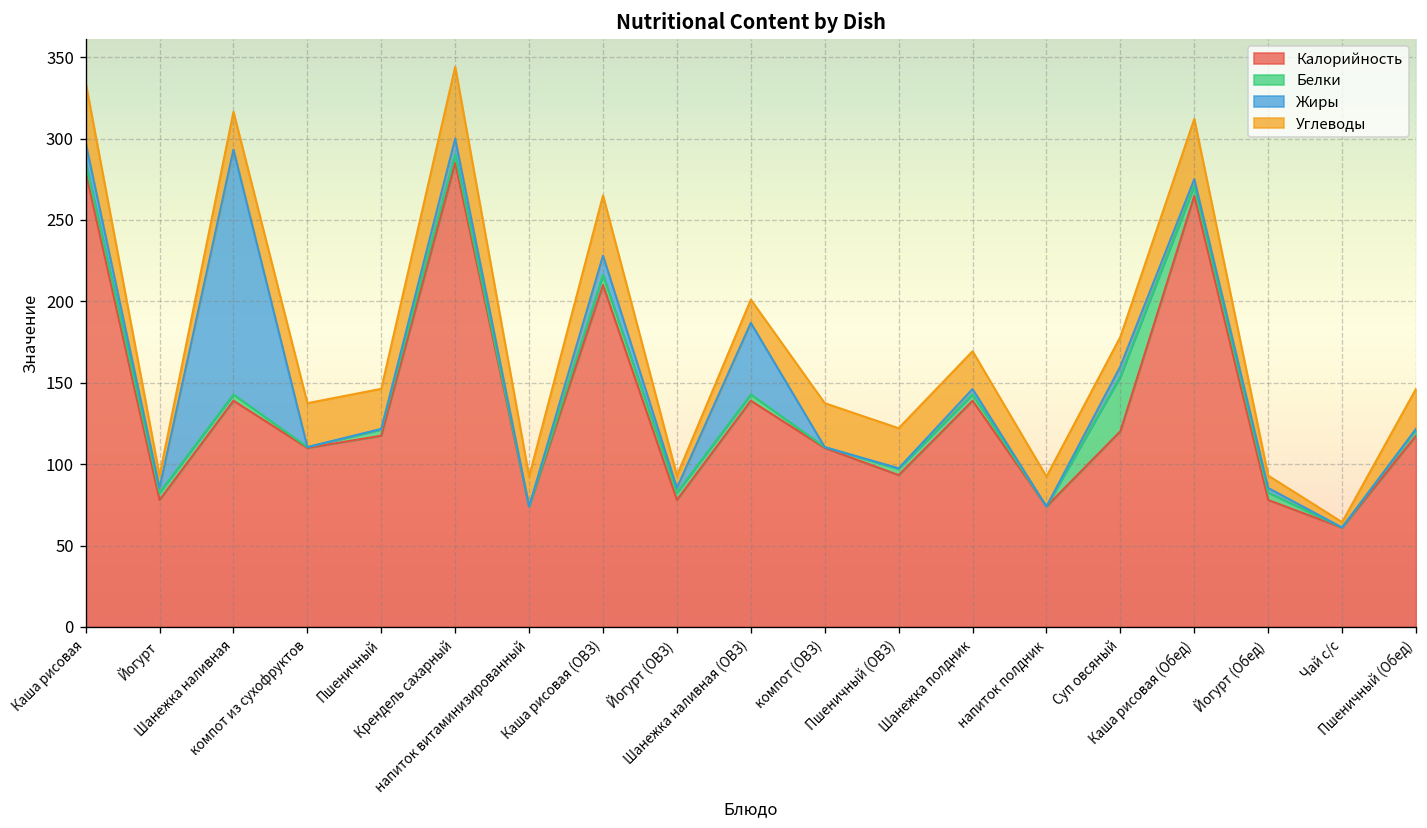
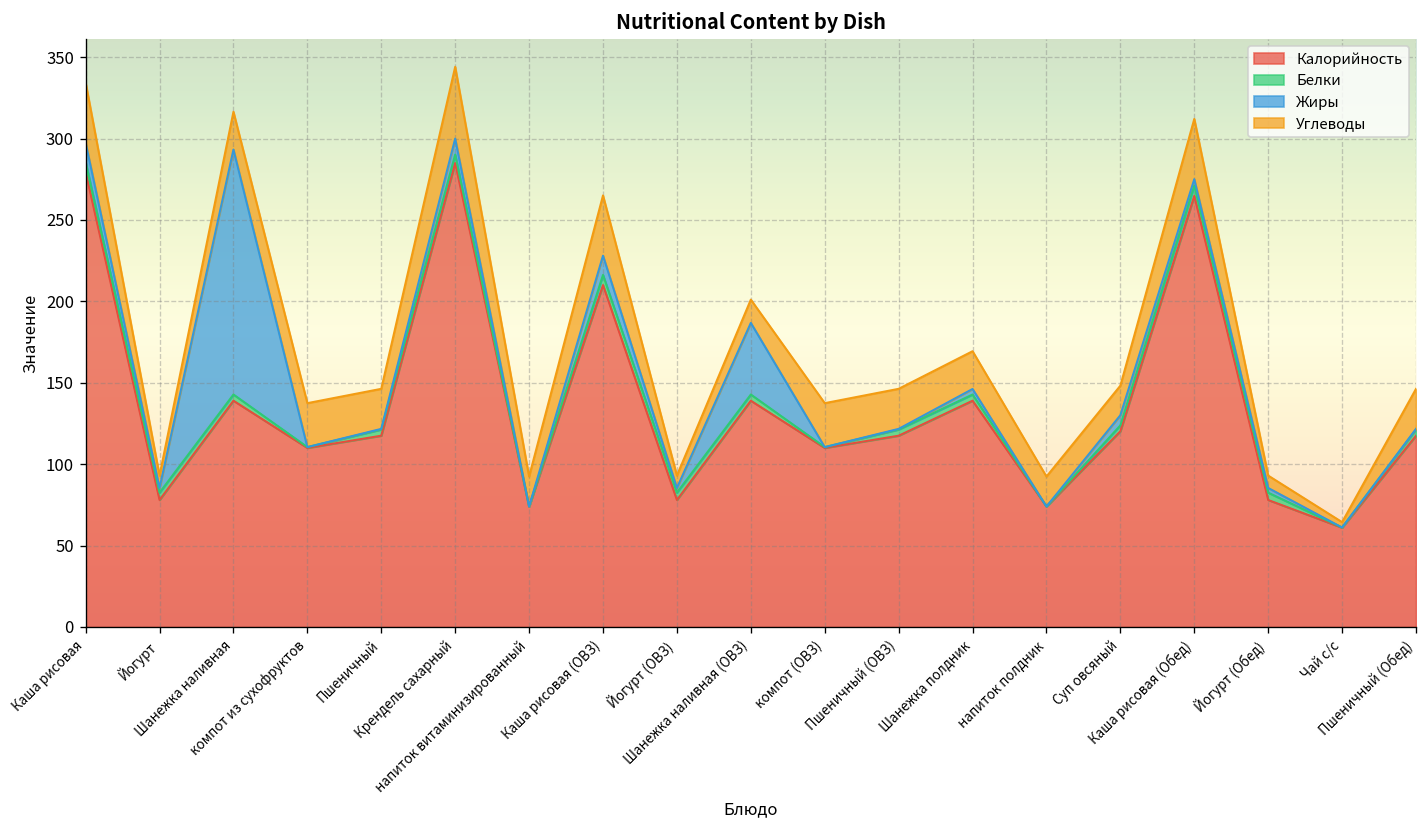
Калорийность, Пшеничный (ОВЗ): 93 -> 118
Белки, Суп овсяный: 34 -> 4
